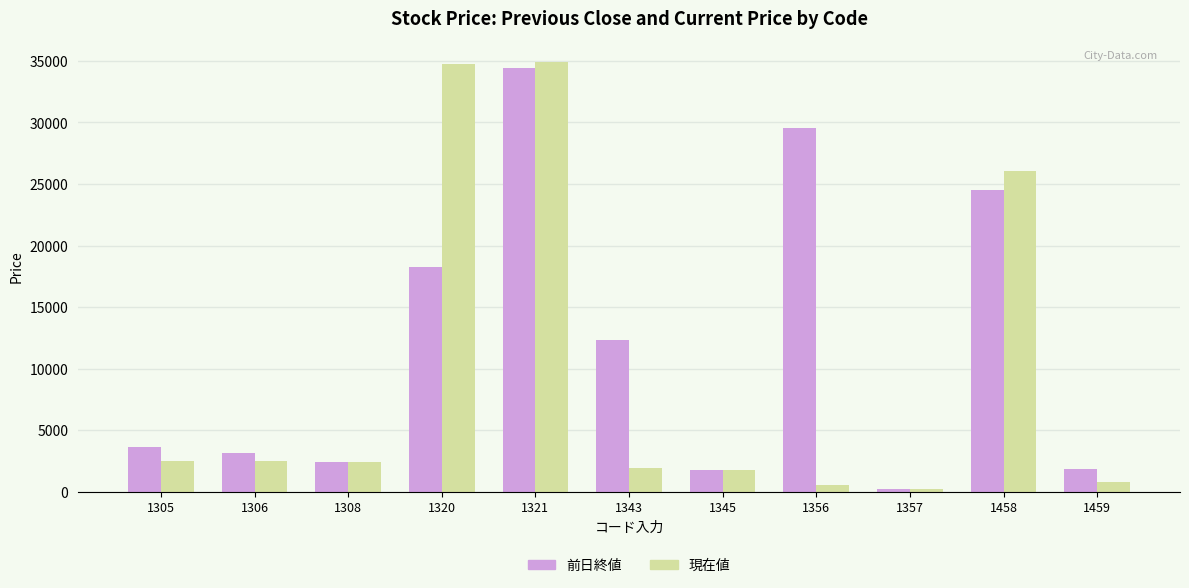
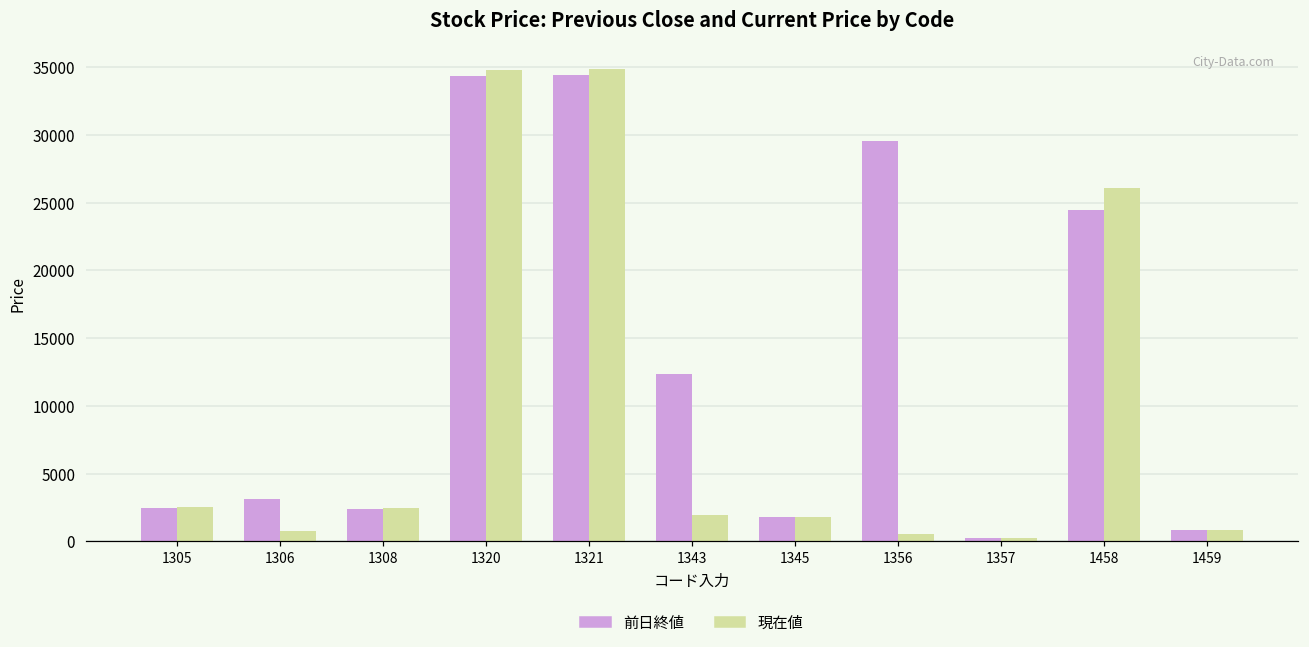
前日終値, 1305: 3600 -> 2500
現在値, 1306: 2500 -> 700
前日終値, 1320: 18200 -> 34300
前日終値, 1459: 1800 -> 900
